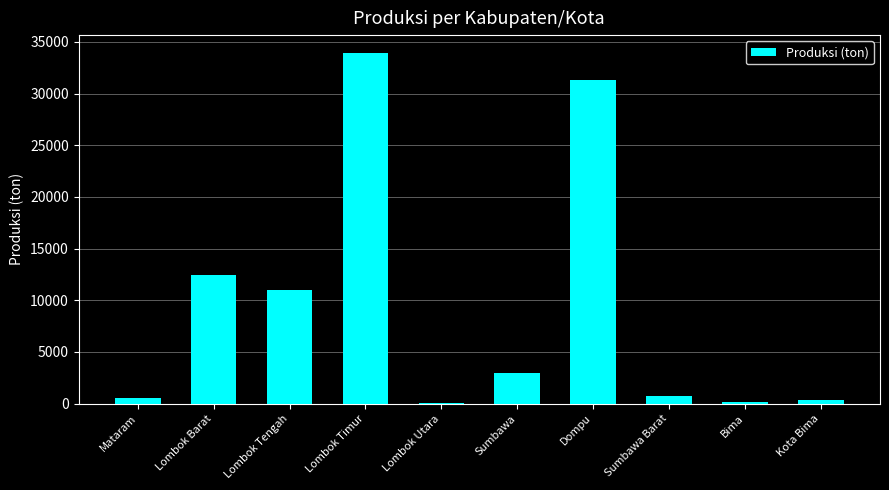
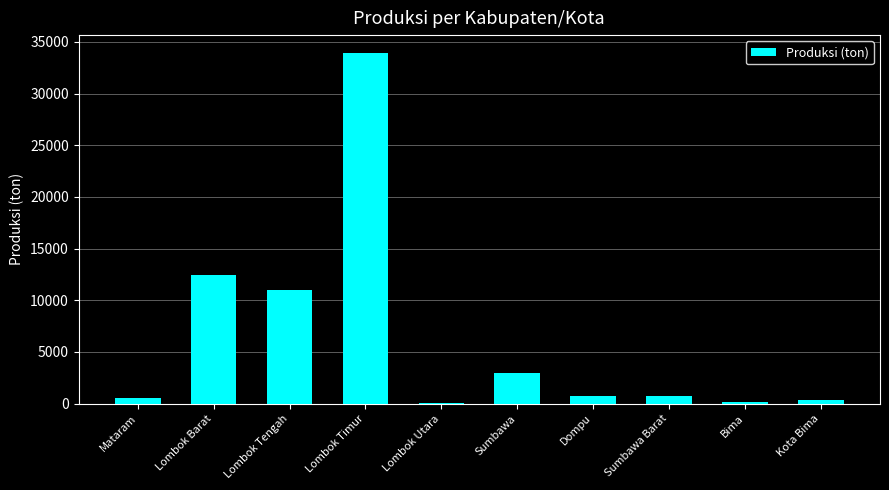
Dompu: 31300 -> 800
